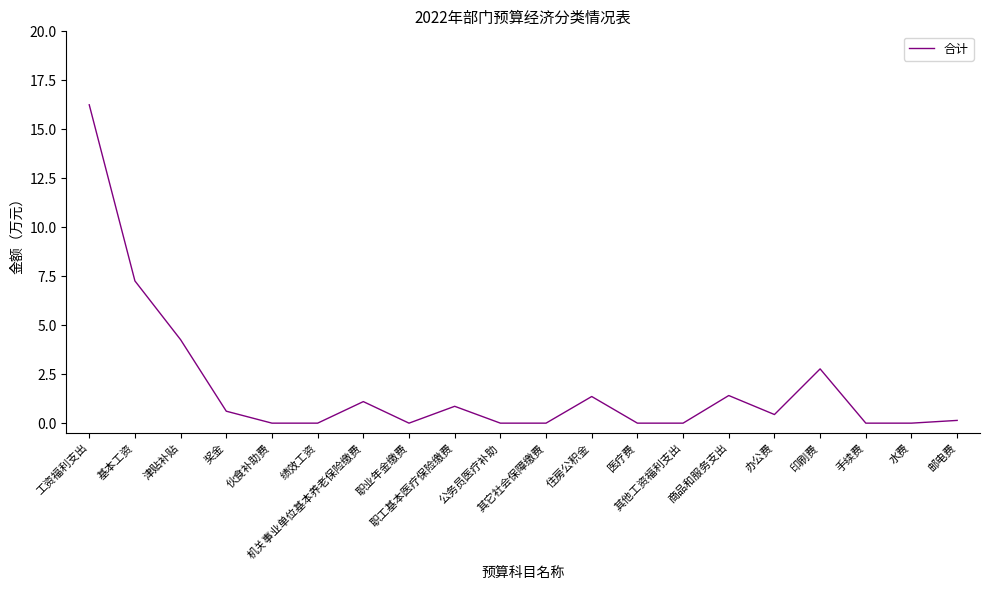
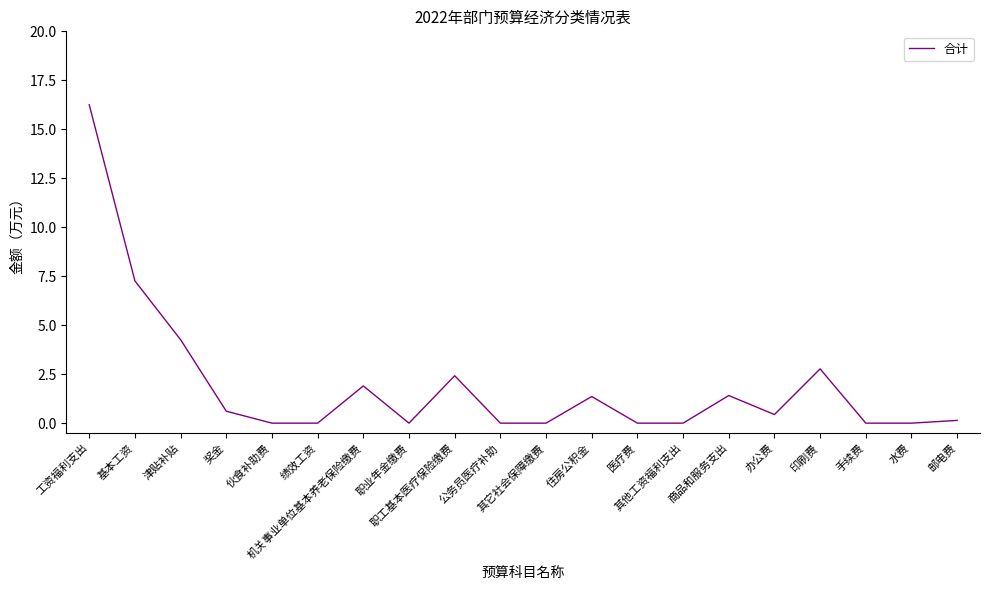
机关事业单位基本养老保险缴费: 1.1 -> 1.9
职工基本医疗保险缴费: 0.9 -> 2.4
